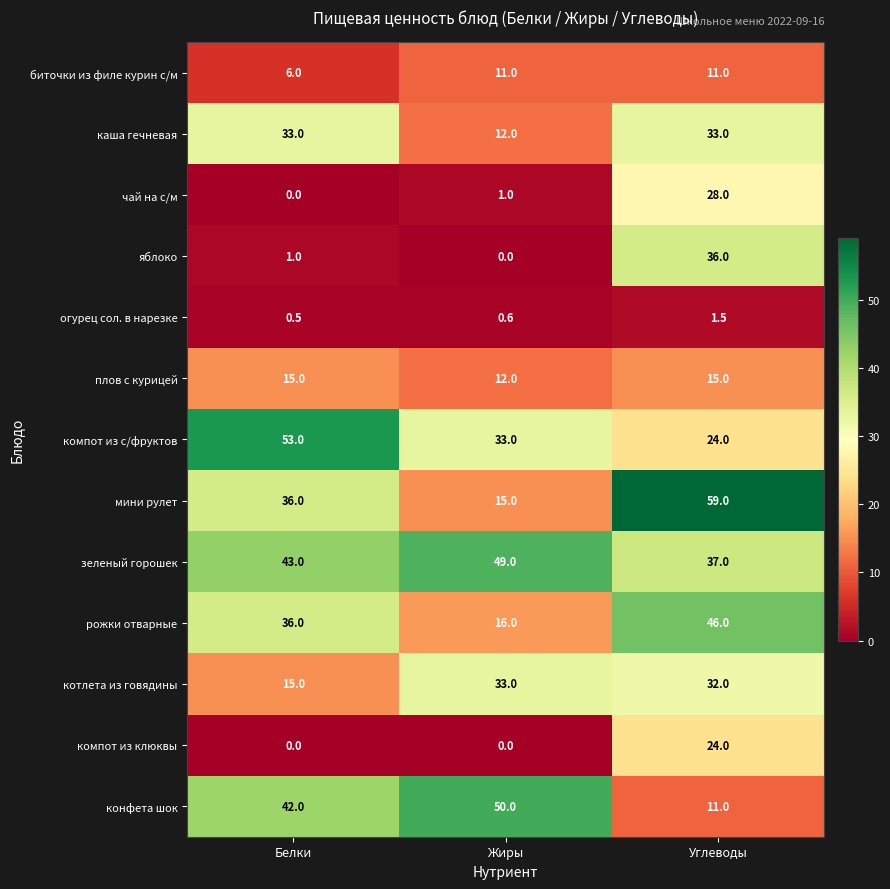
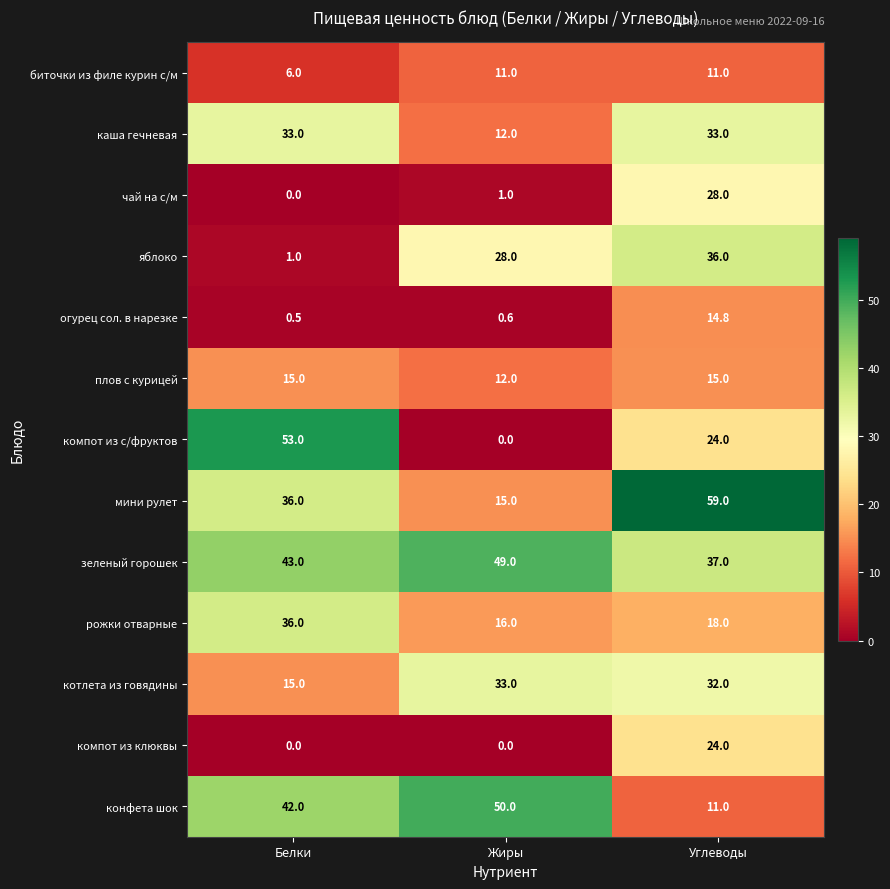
яблоко, Жиры: 0.0 -> 28.0
огурец сол. в нарезке, Углеводы: 1.5 -> 14.8
компот из с/фруктов, Жиры: 33.0 -> 0.0
рожки отварные, Углеводы: 46.0 -> 18.0
